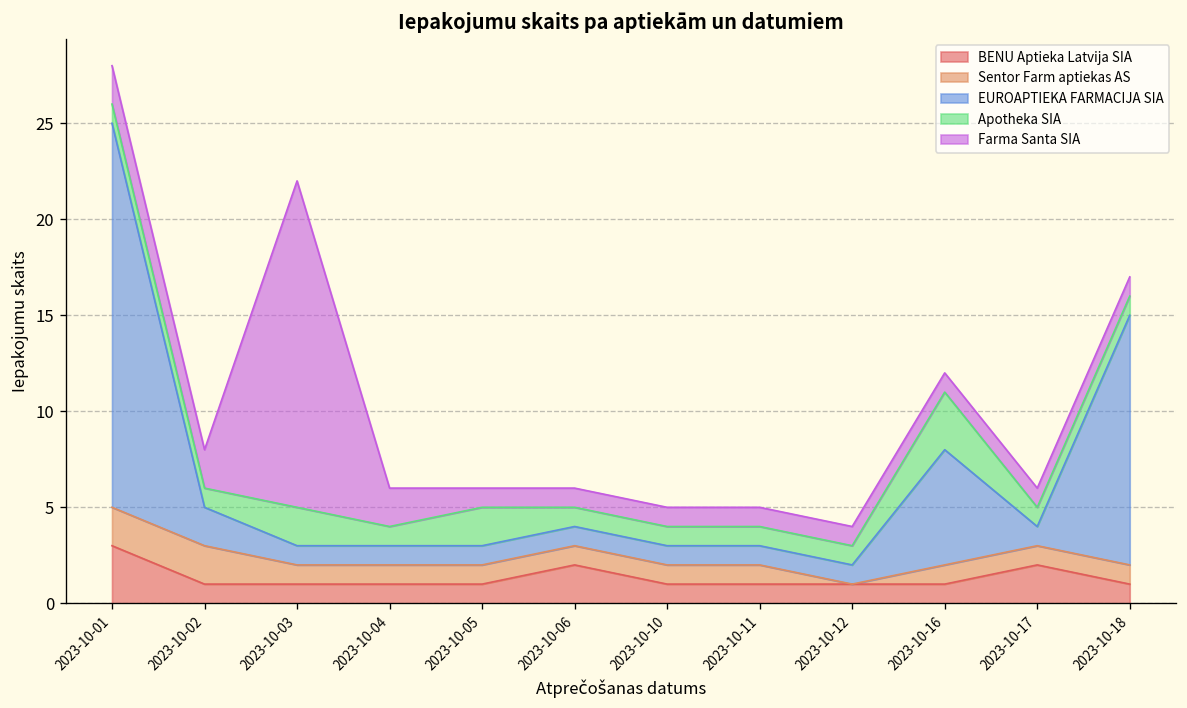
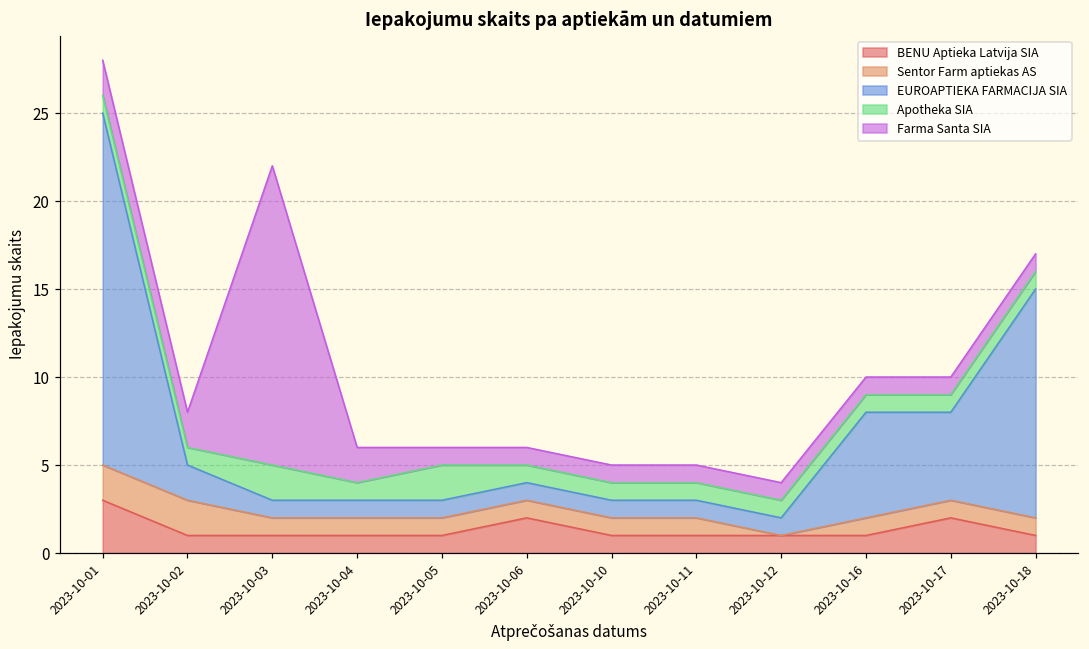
Apotheka SIA, 2023-10-16: 3 -> 1
EUROAPTIEKA FARMACIJA SIA, 2023-10-17: 1 -> 5
